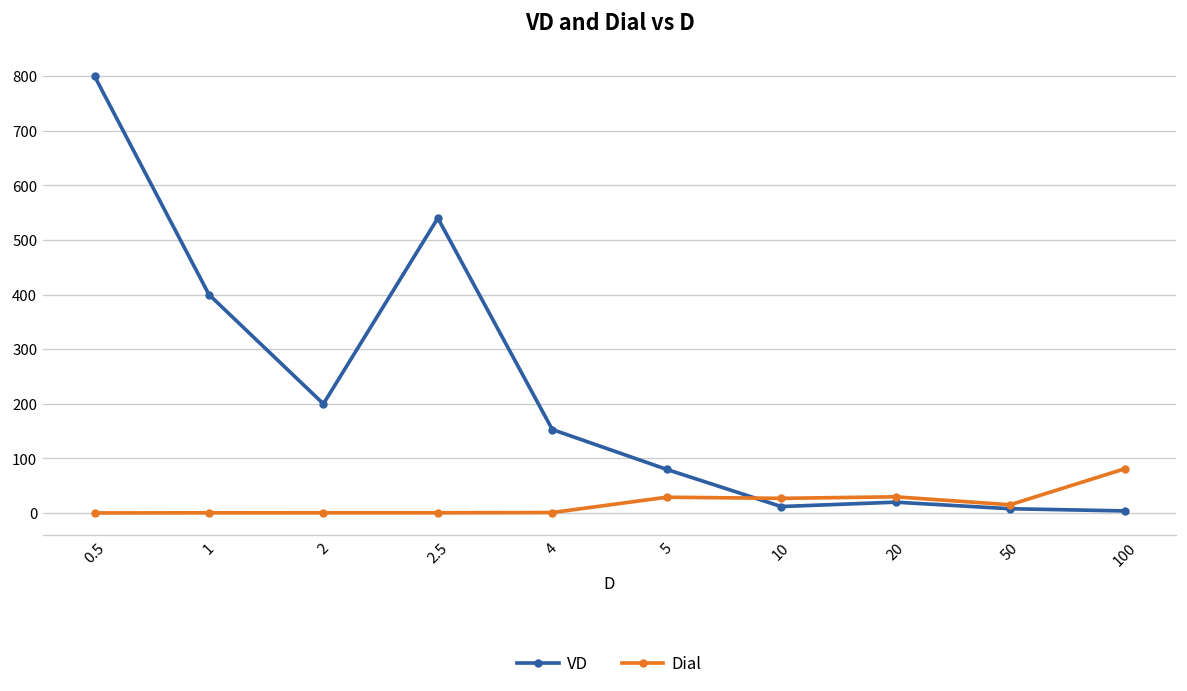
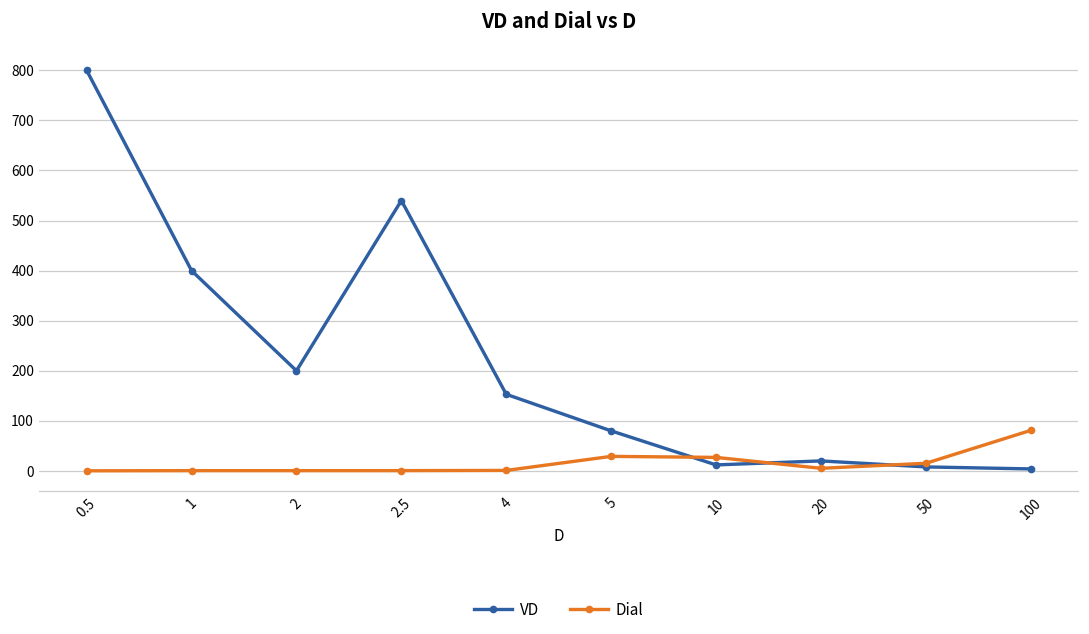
Dial, 20: 30 -> 10
